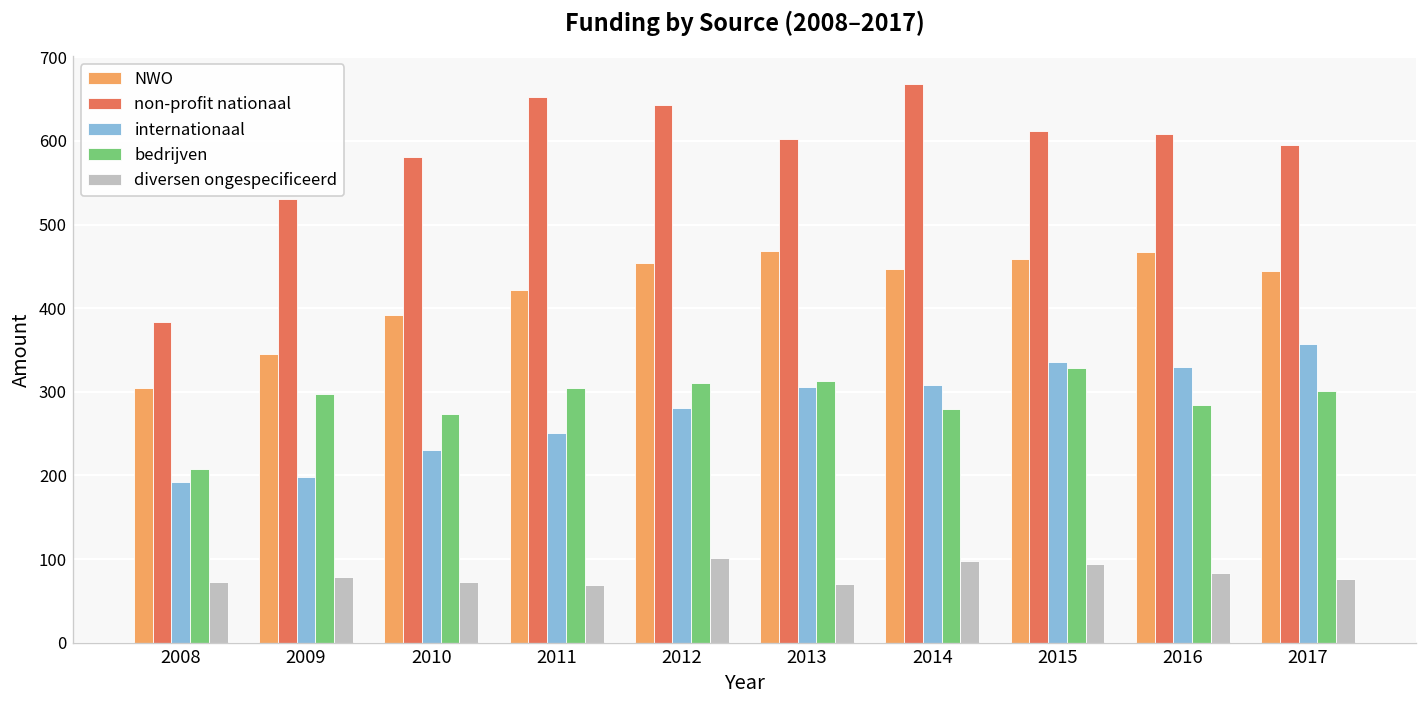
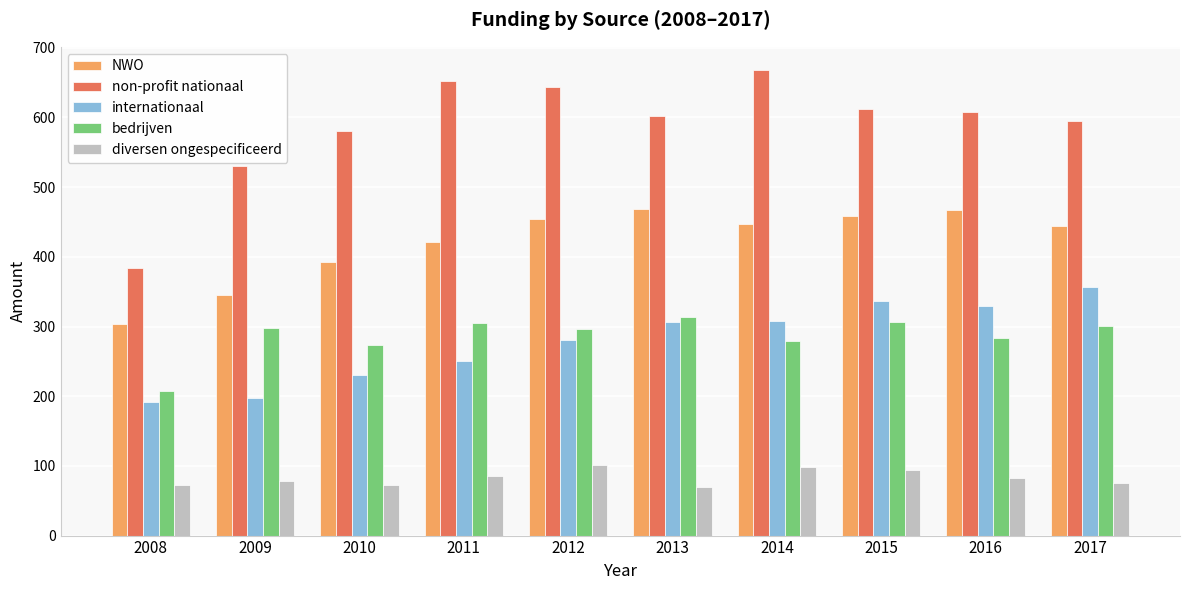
diversen ongespecificeerd, 2011: 70 -> 90
bedrijven, 2012: 310 -> 300
bedrijven, 2015: 330 -> 310
